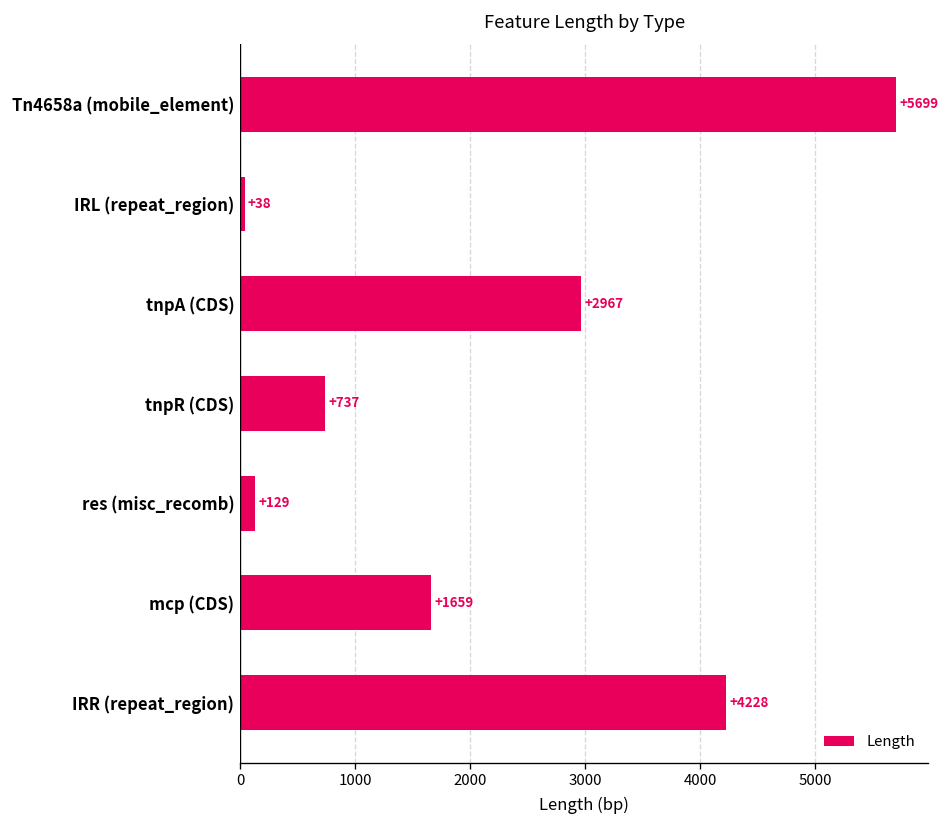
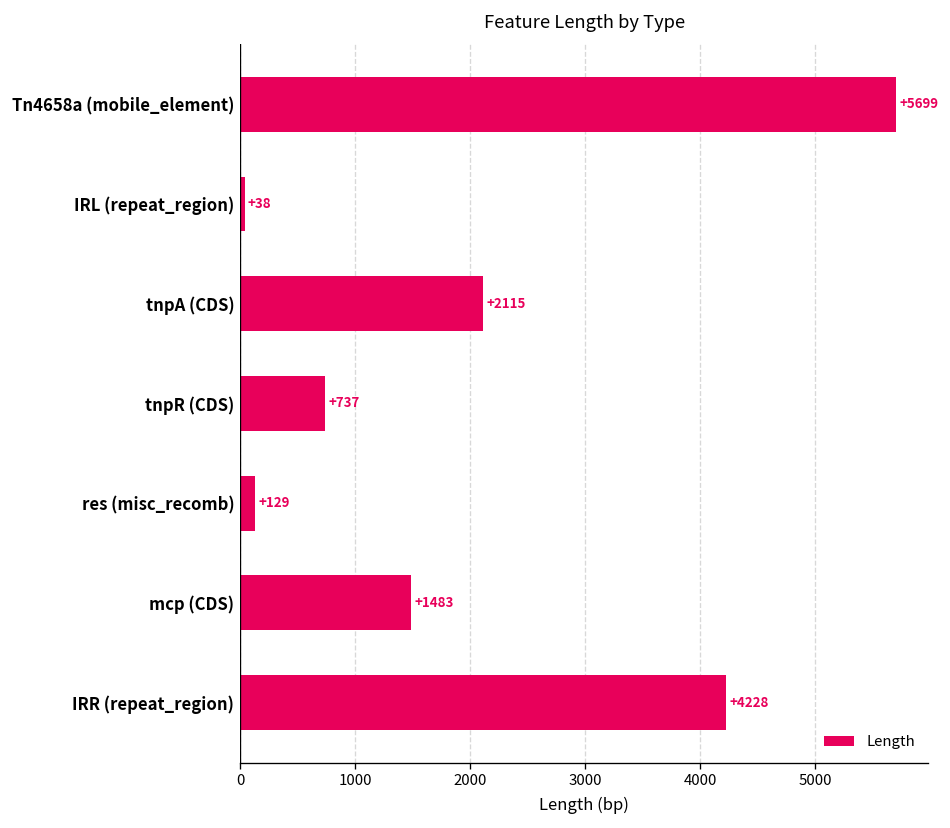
tnpA (CDS): +2967 -> +2115
mcp (CDS): +1659 -> +1483
